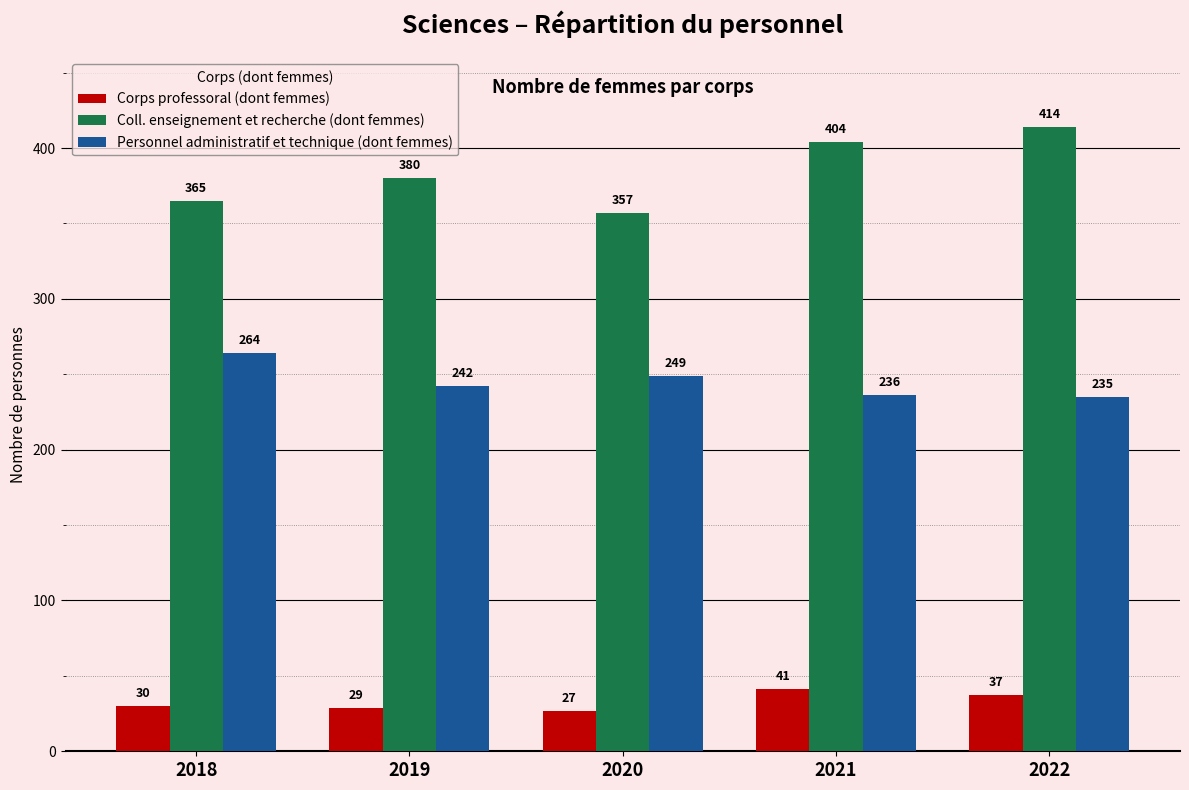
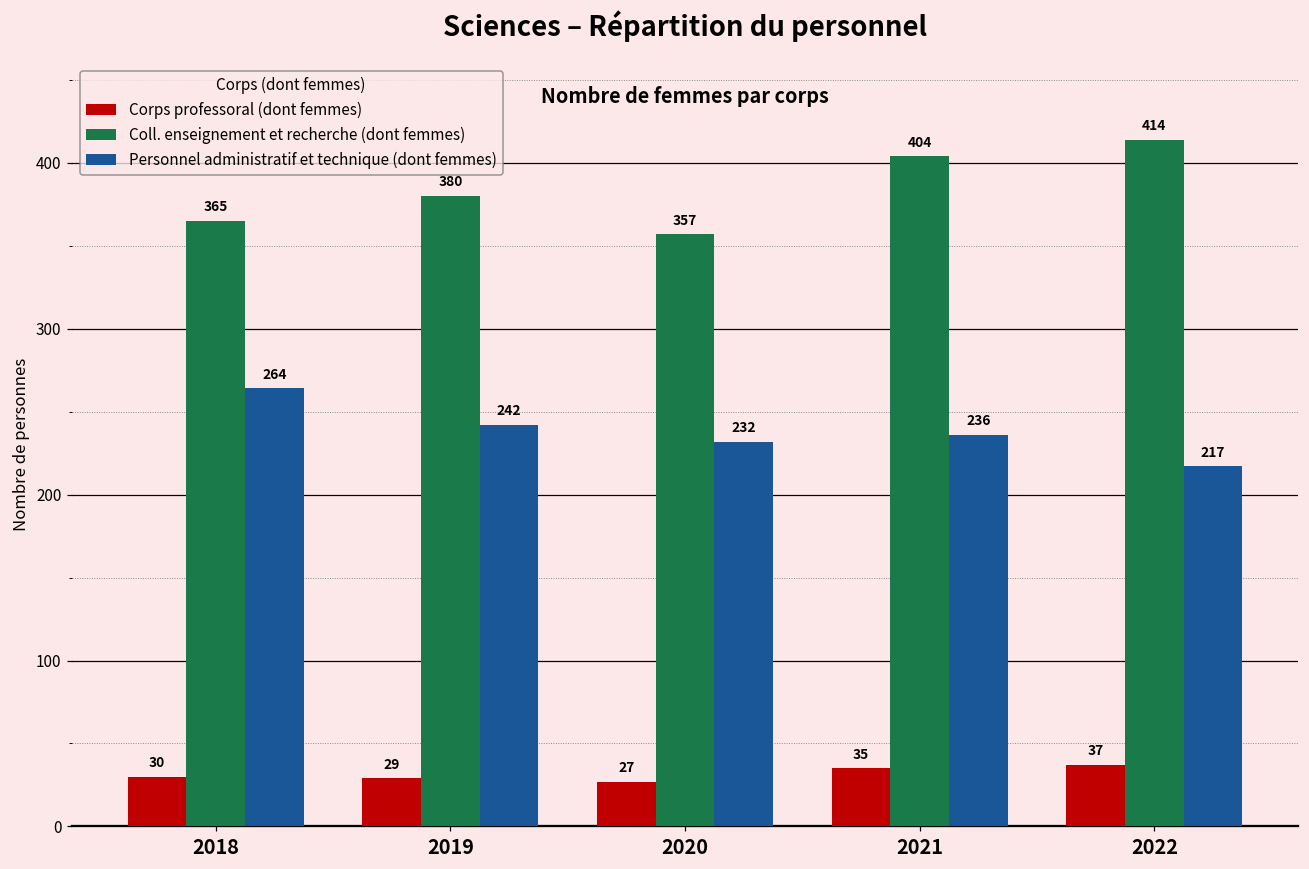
Personnel administratif et technique (dont femmes), 2020: 249 -> 232
Corps professoral (dont femmes), 2021: 41 -> 35
Personnel administratif et technique (dont femmes), 2022: 235 -> 217
